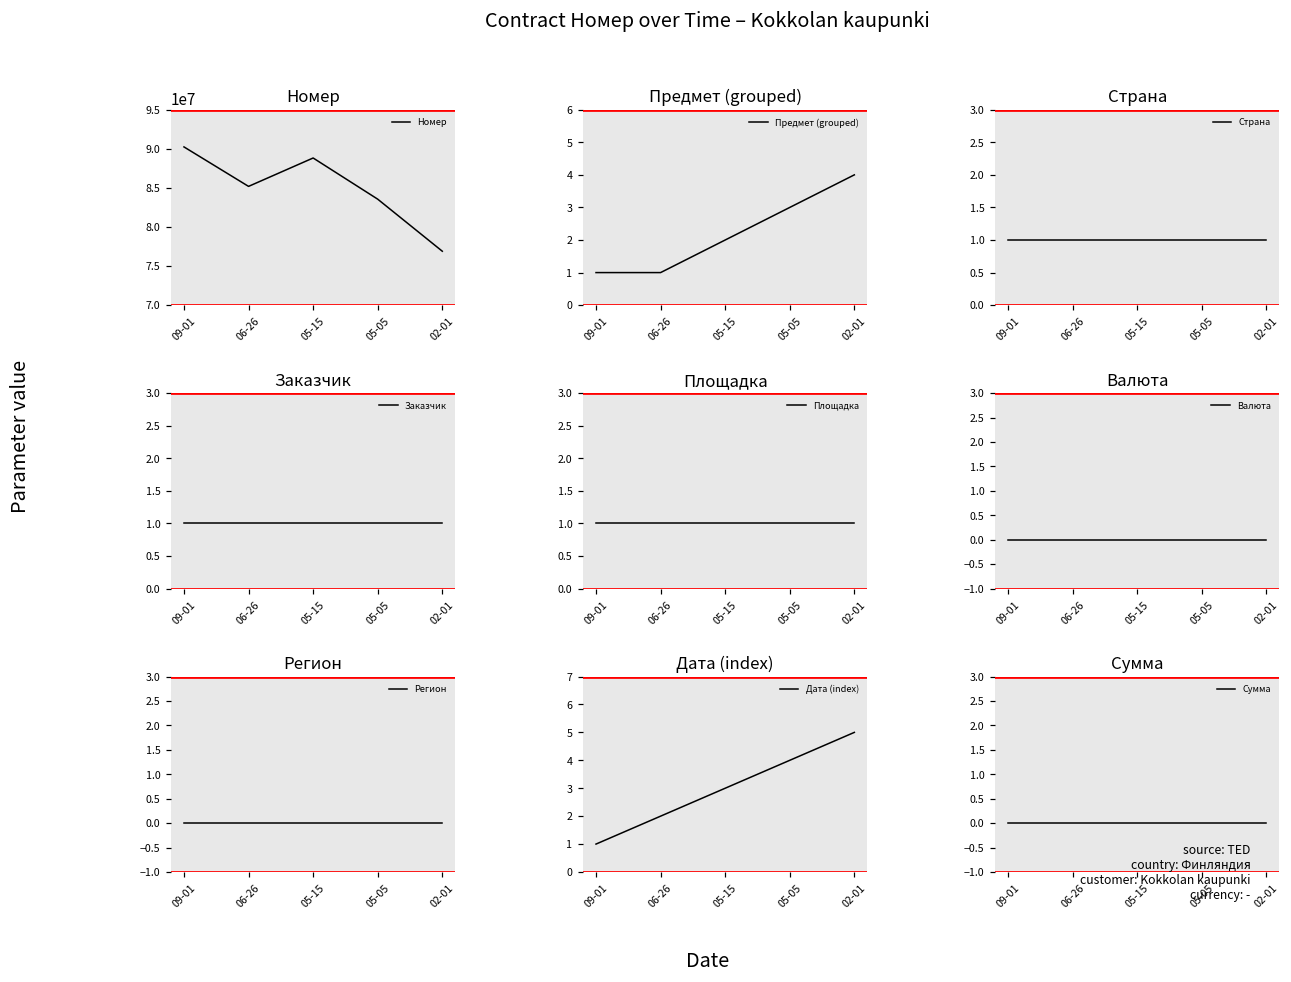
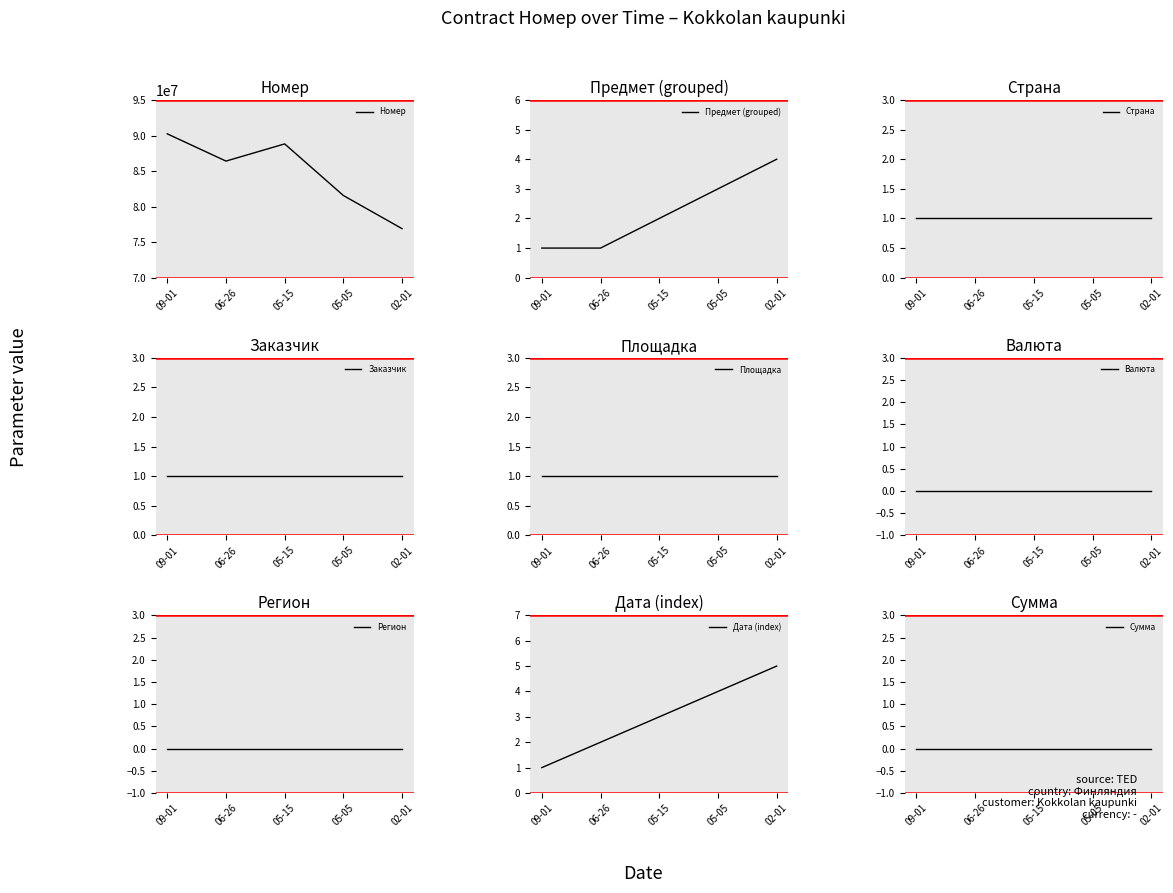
Номер, 06-26: 85000000 -> 86000000
Номер, 05-05: 84000000 -> 82000000
